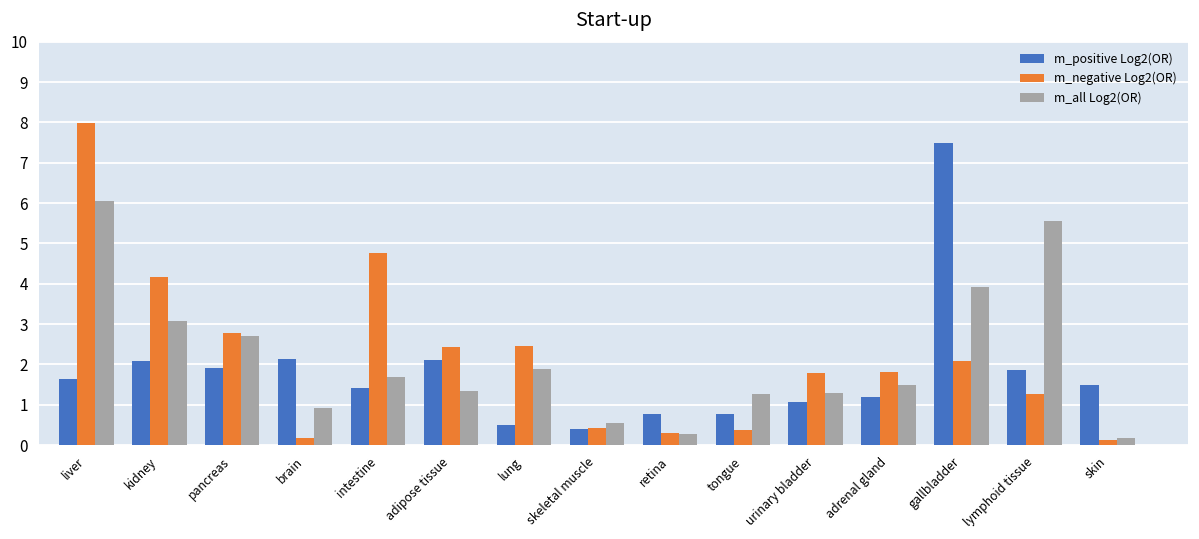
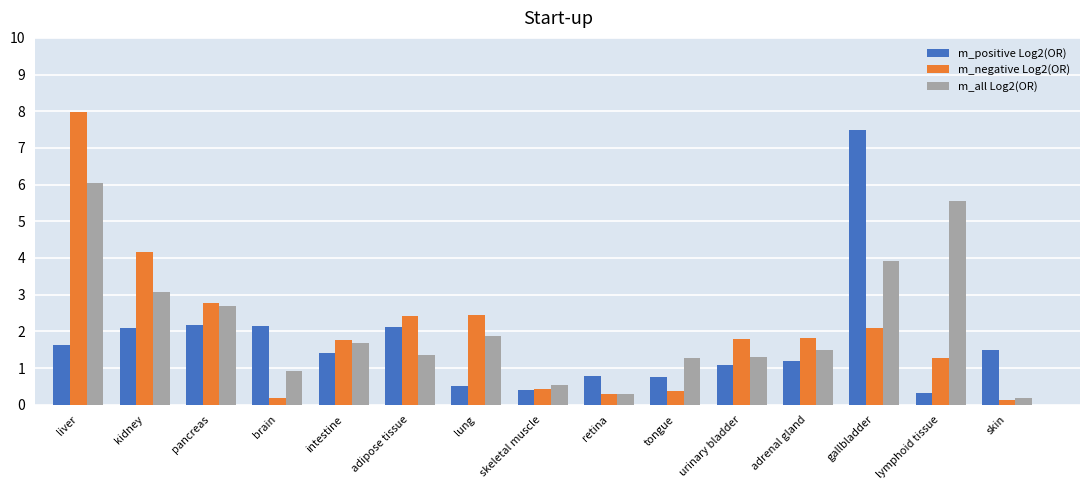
m_positive Log2(OR), pancreas: 1.9 -> 2.2
m_negative Log2(OR), intestine: 4.8 -> 1.8
m_positive Log2(OR), lymphoid tissue: 1.9 -> 0.3
